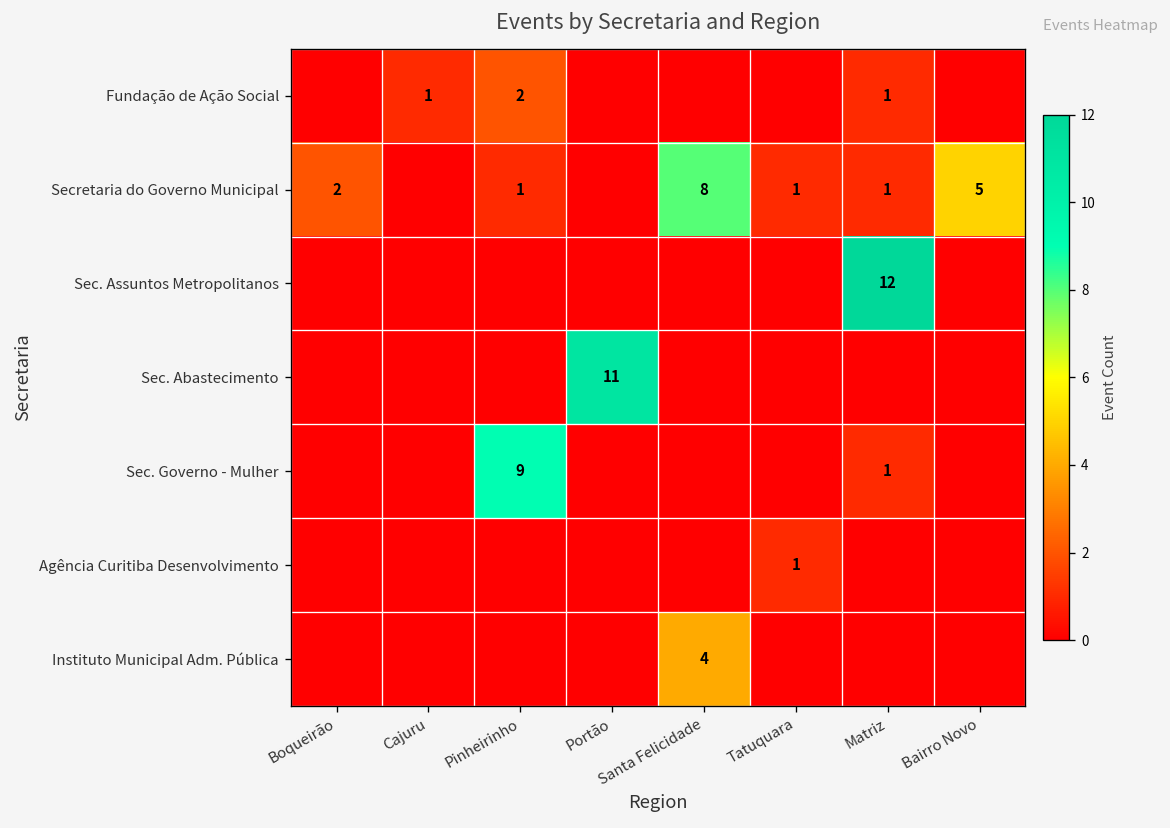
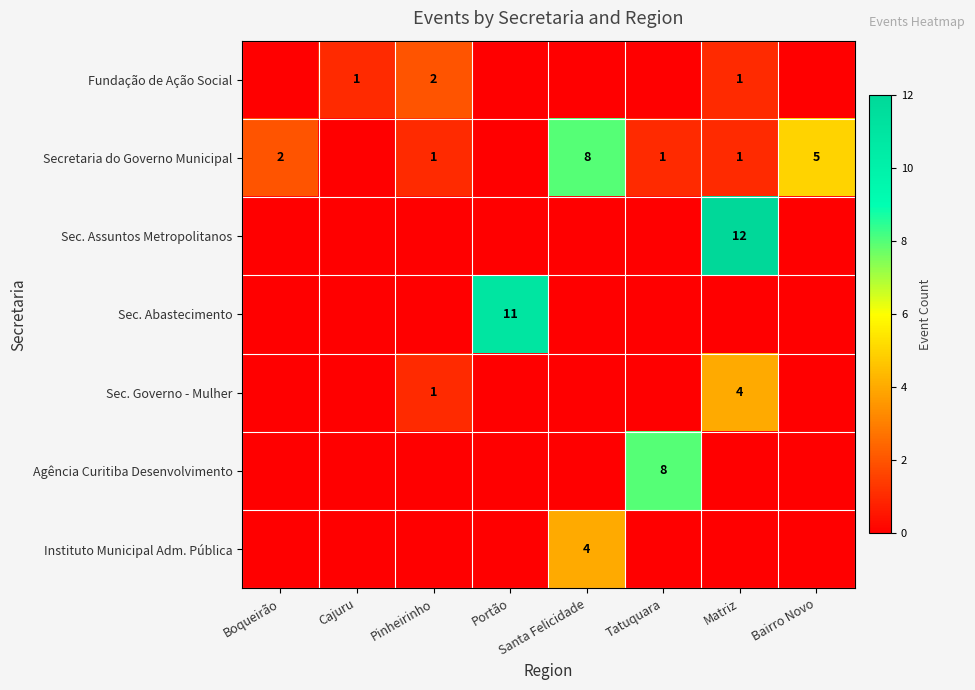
Sec. Governo - Mulher, Pinheirinho: 9 -> 1
Sec. Governo - Mulher, Matriz: 1 -> 4
Agência Curitiba Desenvolvimento, Tatuquara: 1 -> 8
